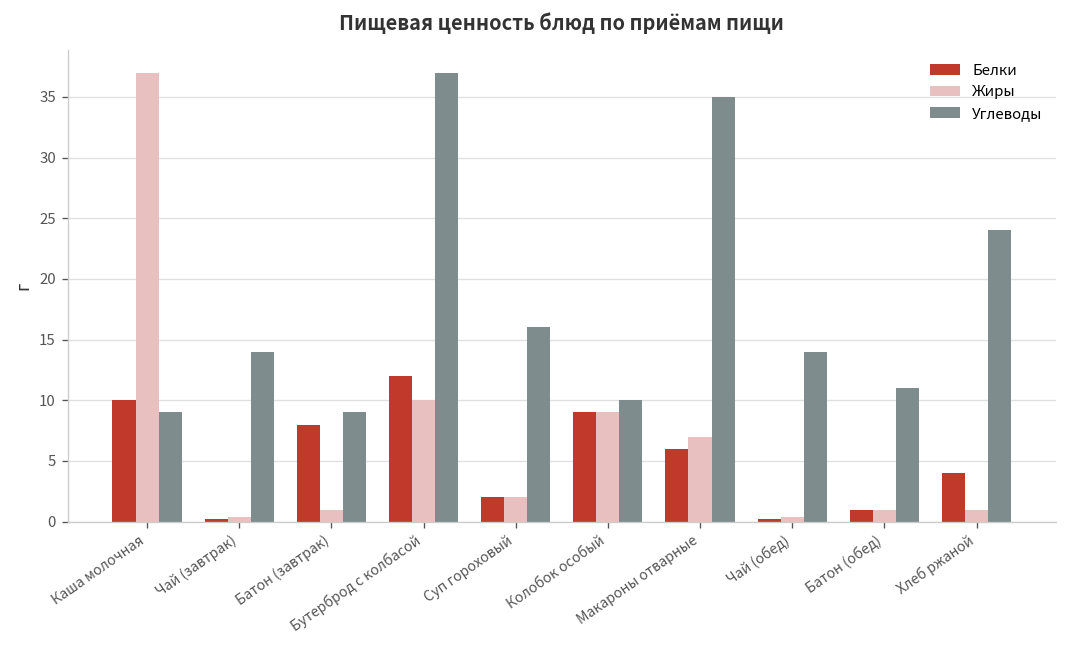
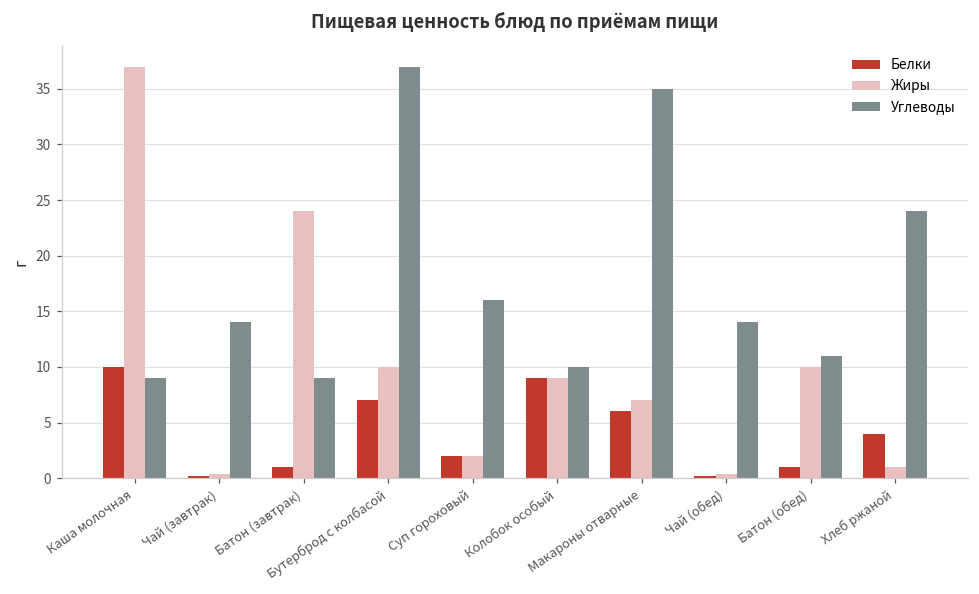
Белки, Батон (завтрак): 8 -> 1
Жиры, Батон (завтрак): 1 -> 24
Белки, Бутерброд с колбасой: 12 -> 7
Жиры, Батон (обед): 1 -> 10
